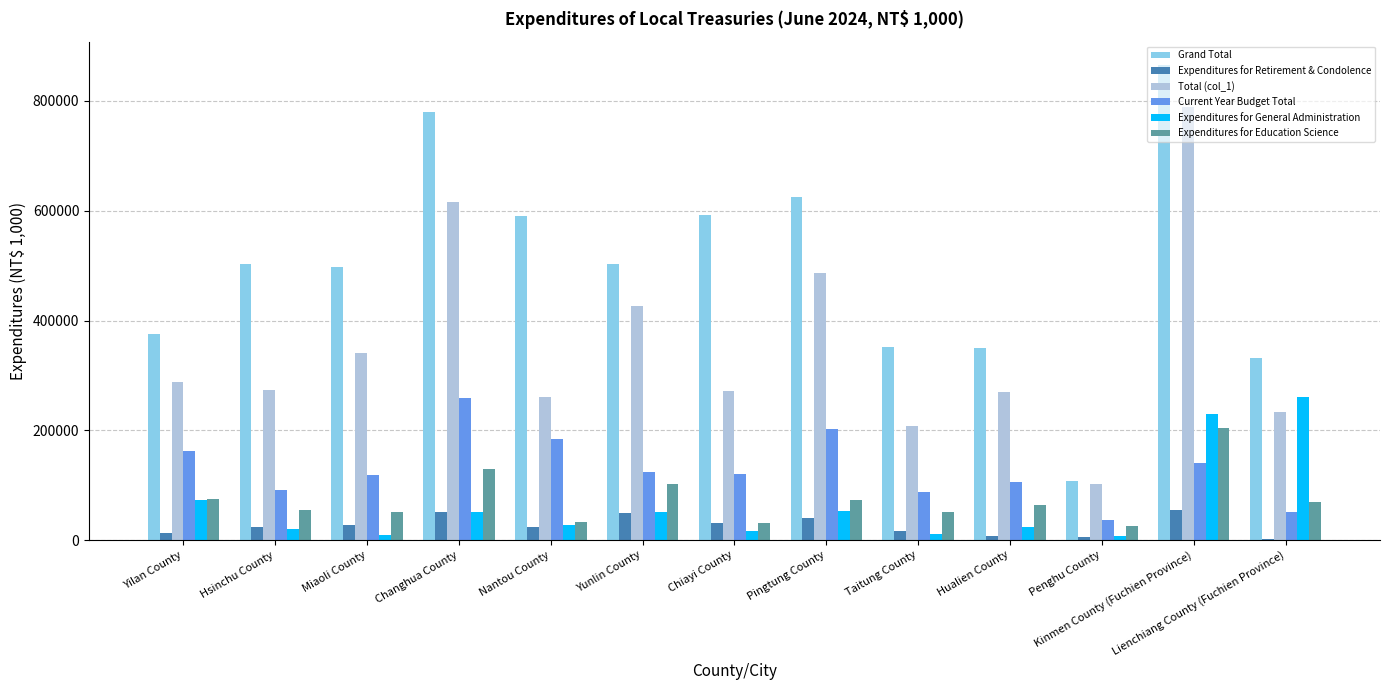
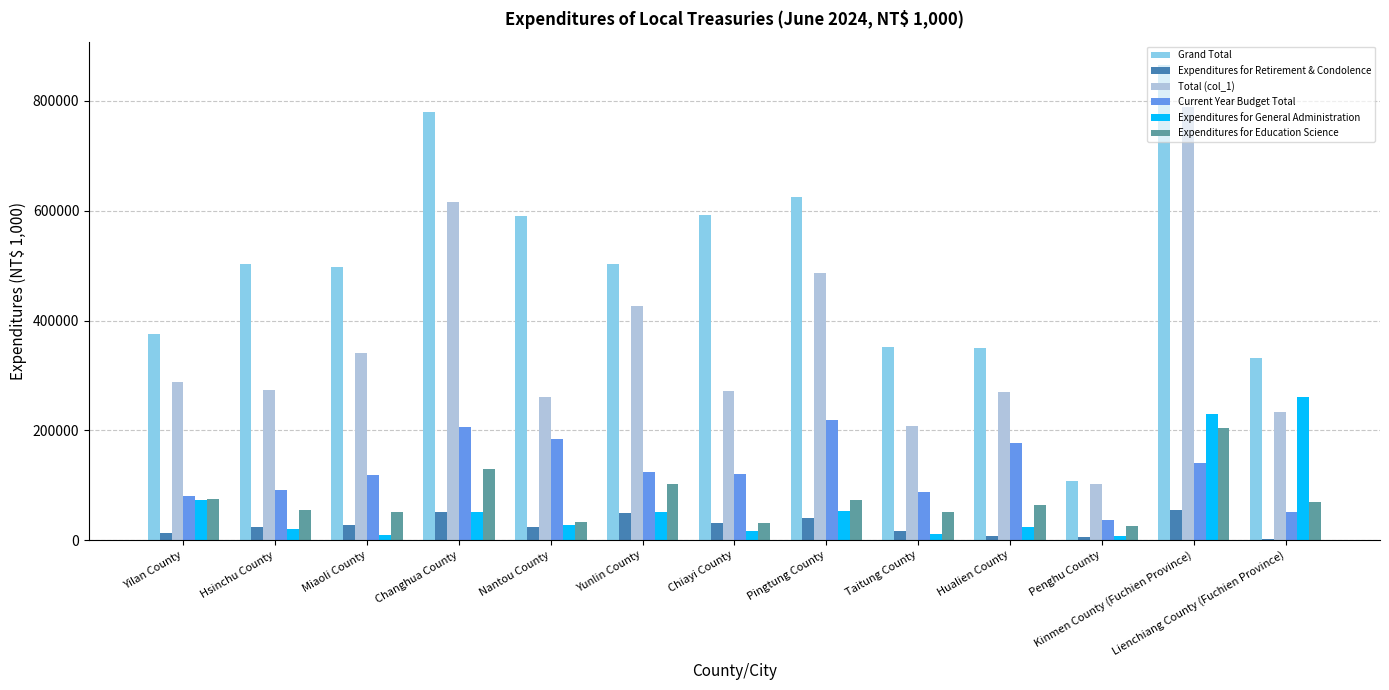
Current Year Budget Total, Yilan County: 160000 -> 80000
Current Year Budget Total, Changhua County: 260000 -> 210000
Current Year Budget Total, Pingtung County: 200000 -> 220000
Current Year Budget Total, Hualien County: 110000 -> 180000
